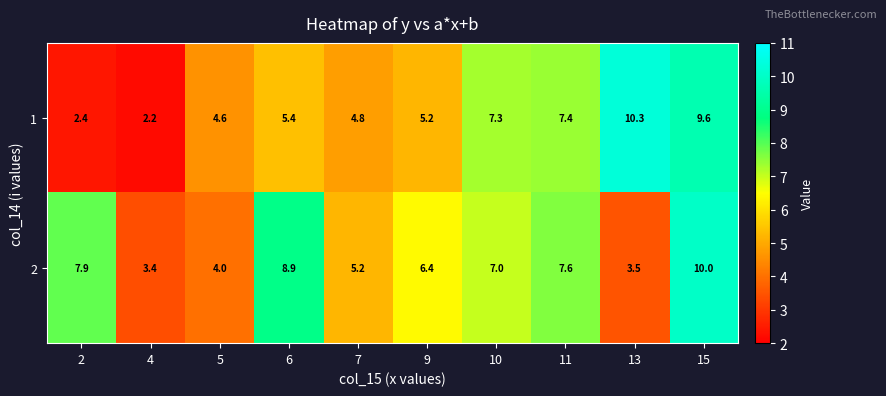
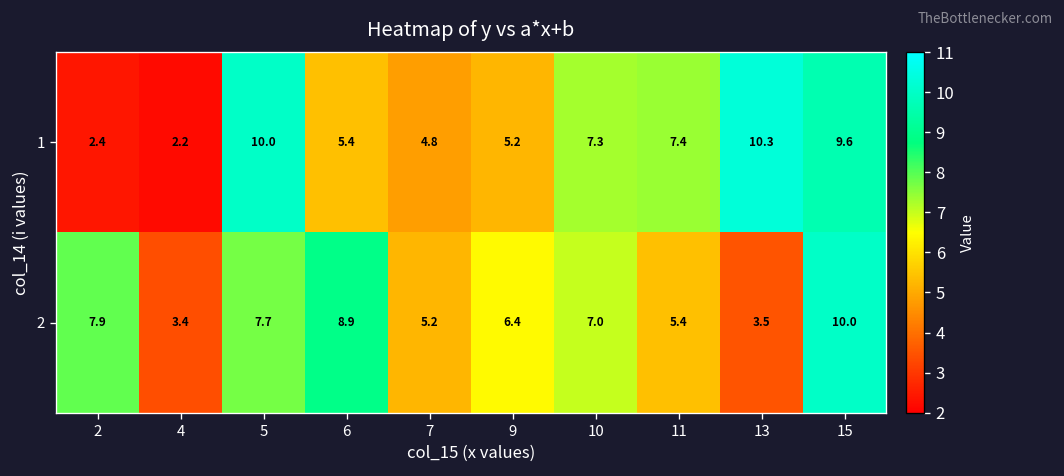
1, 5: 4.6 -> 10.0
2, 5: 4.0 -> 7.7
2, 11: 7.6 -> 5.4
